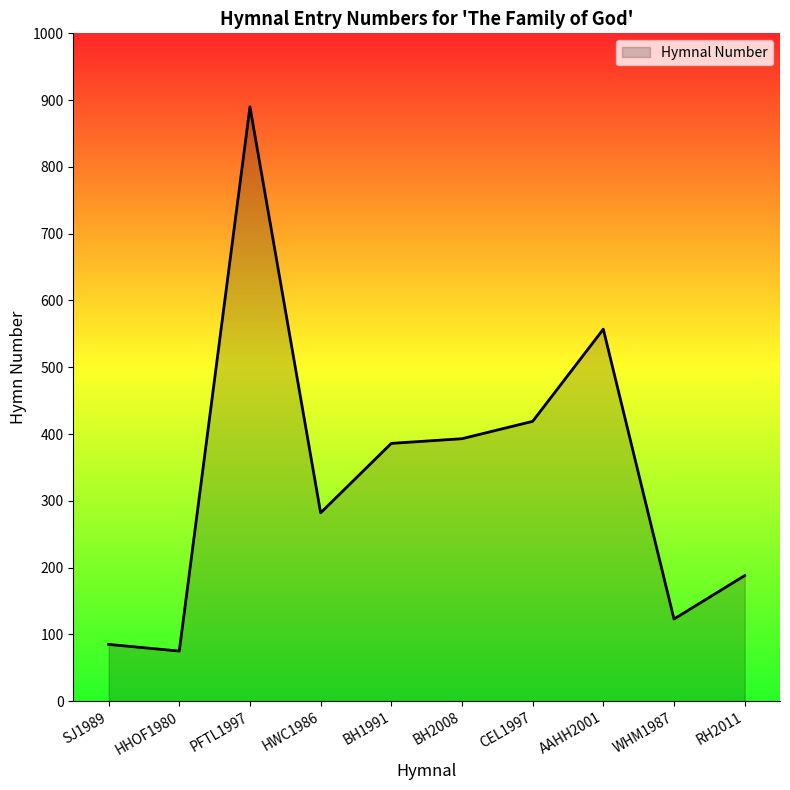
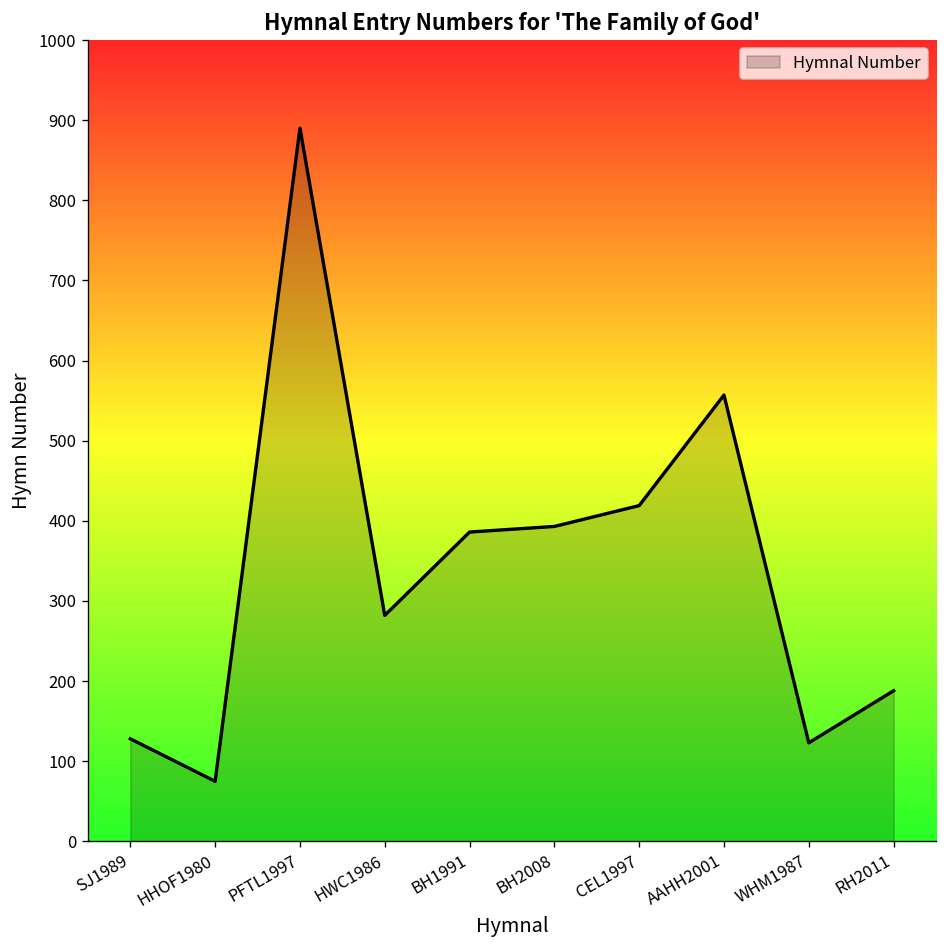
SJ1989: 90 -> 130
